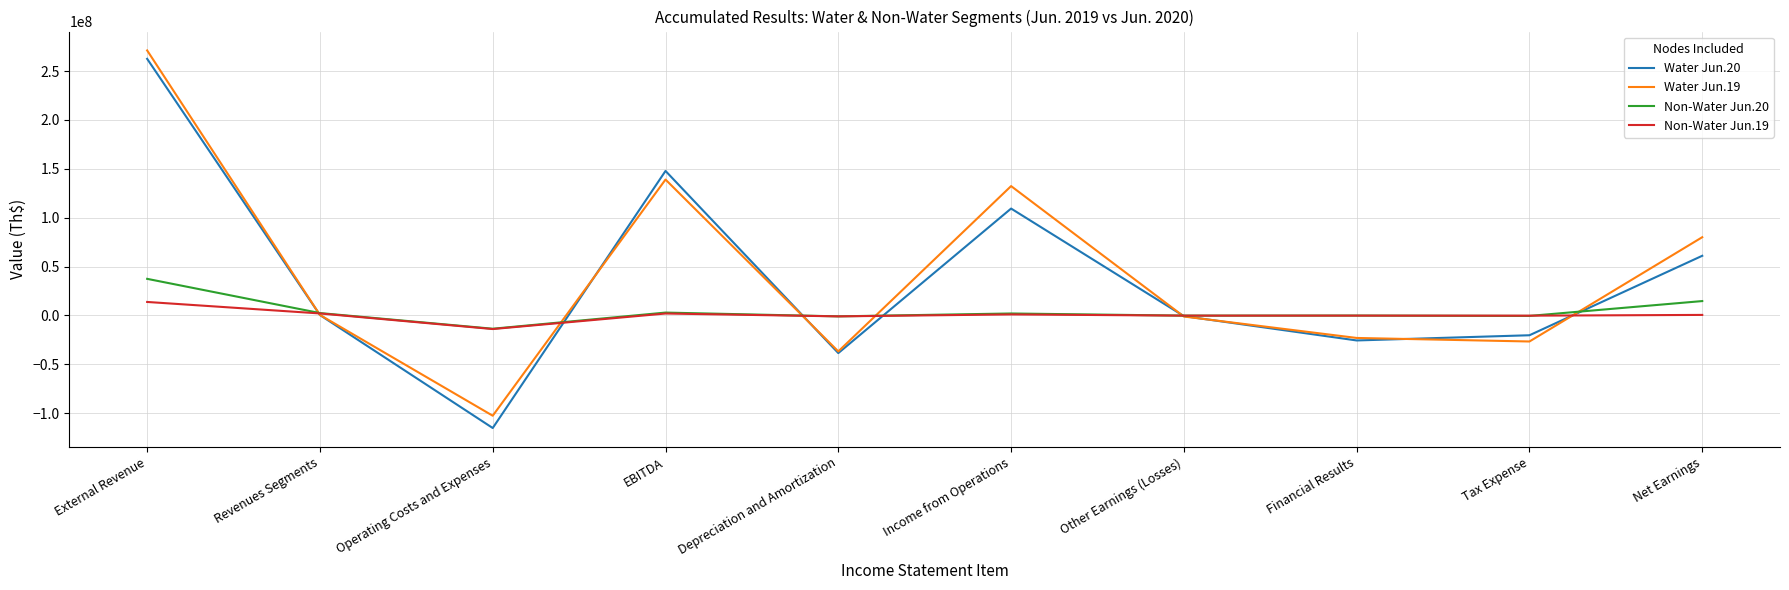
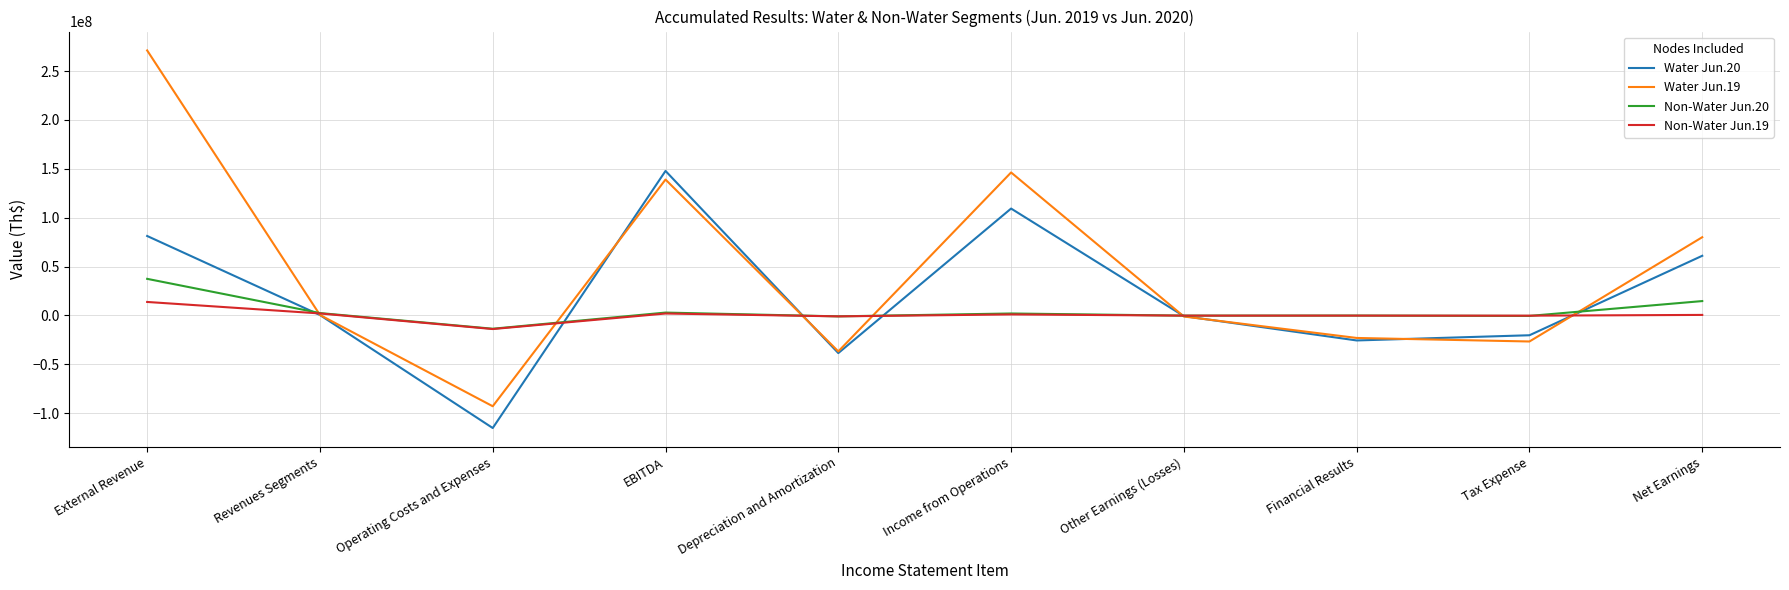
Water Jun.20, External Revenue: 260000000 -> 80000000
Water Jun.19, Operating Costs and Expenses: -100000000 -> -90000000
Water Jun.19, Income from Operations: 130000000 -> 150000000
